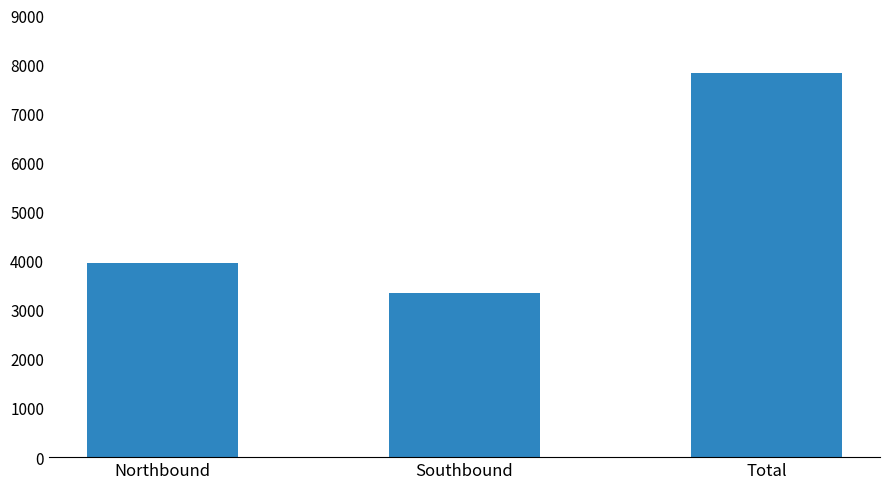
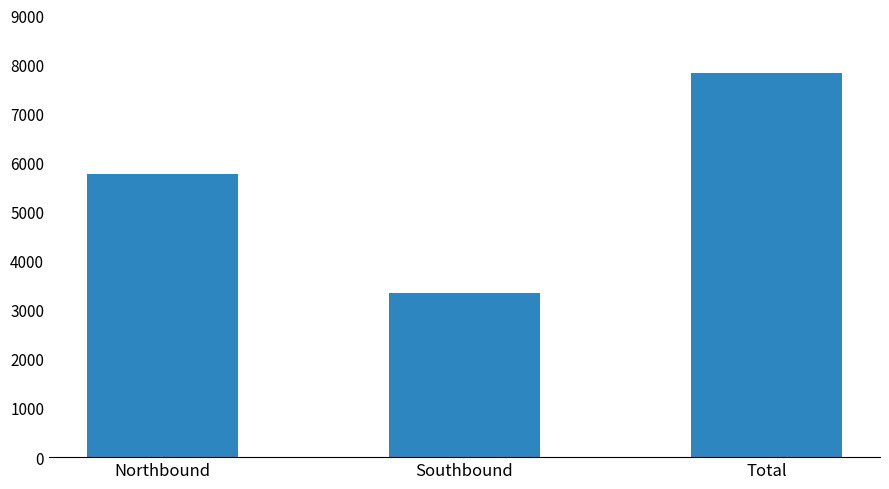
Northbound: 4000 -> 5800
